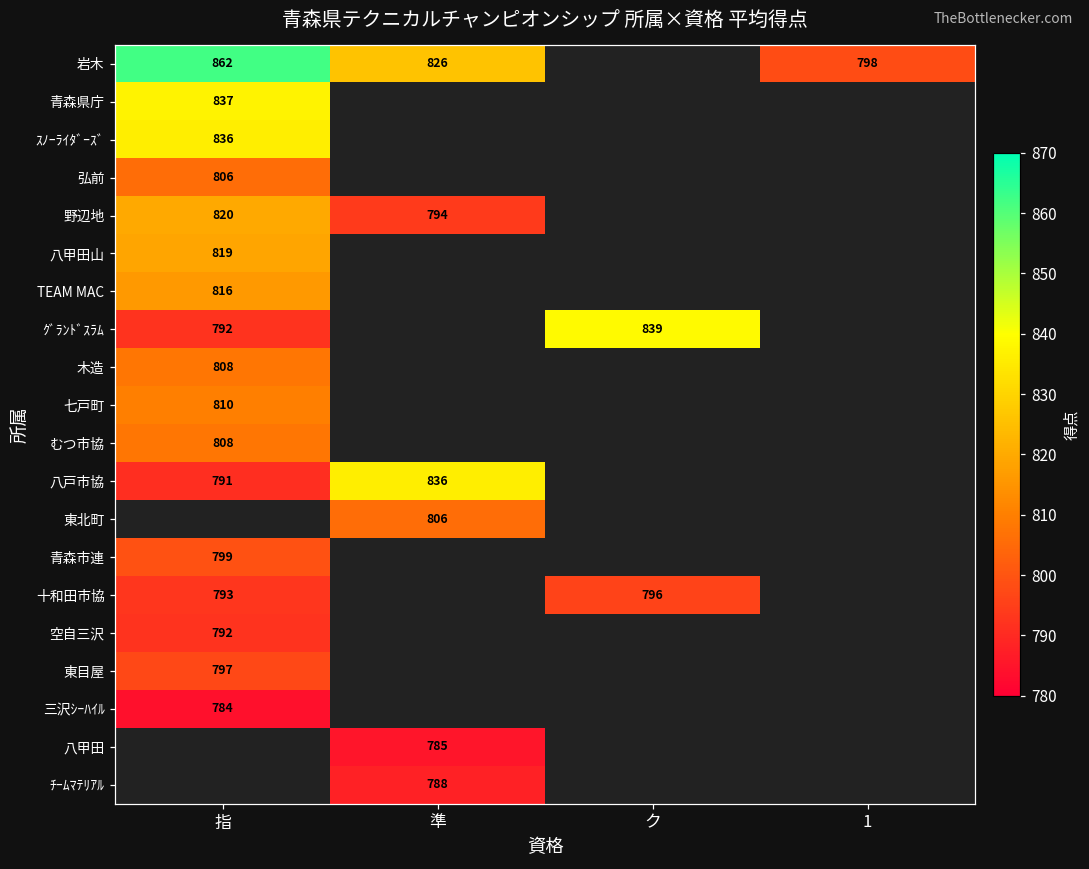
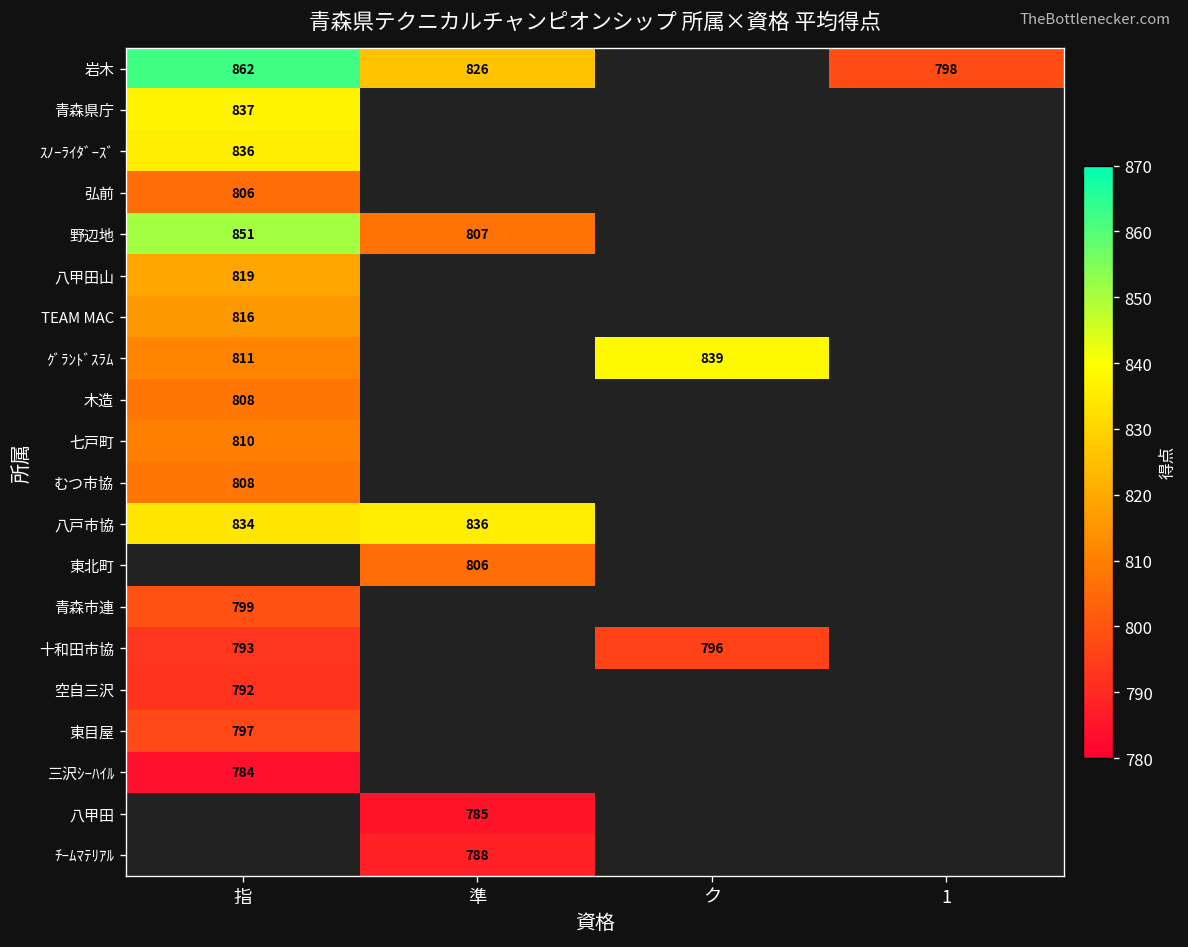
野辺地, 指: 820 -> 851
野辺地, 準: 794 -> 807
ｸﾞﾗﾝﾄﾞｽﾗﾑ, 指: 792 -> 811
八戸市協, 指: 791 -> 834
